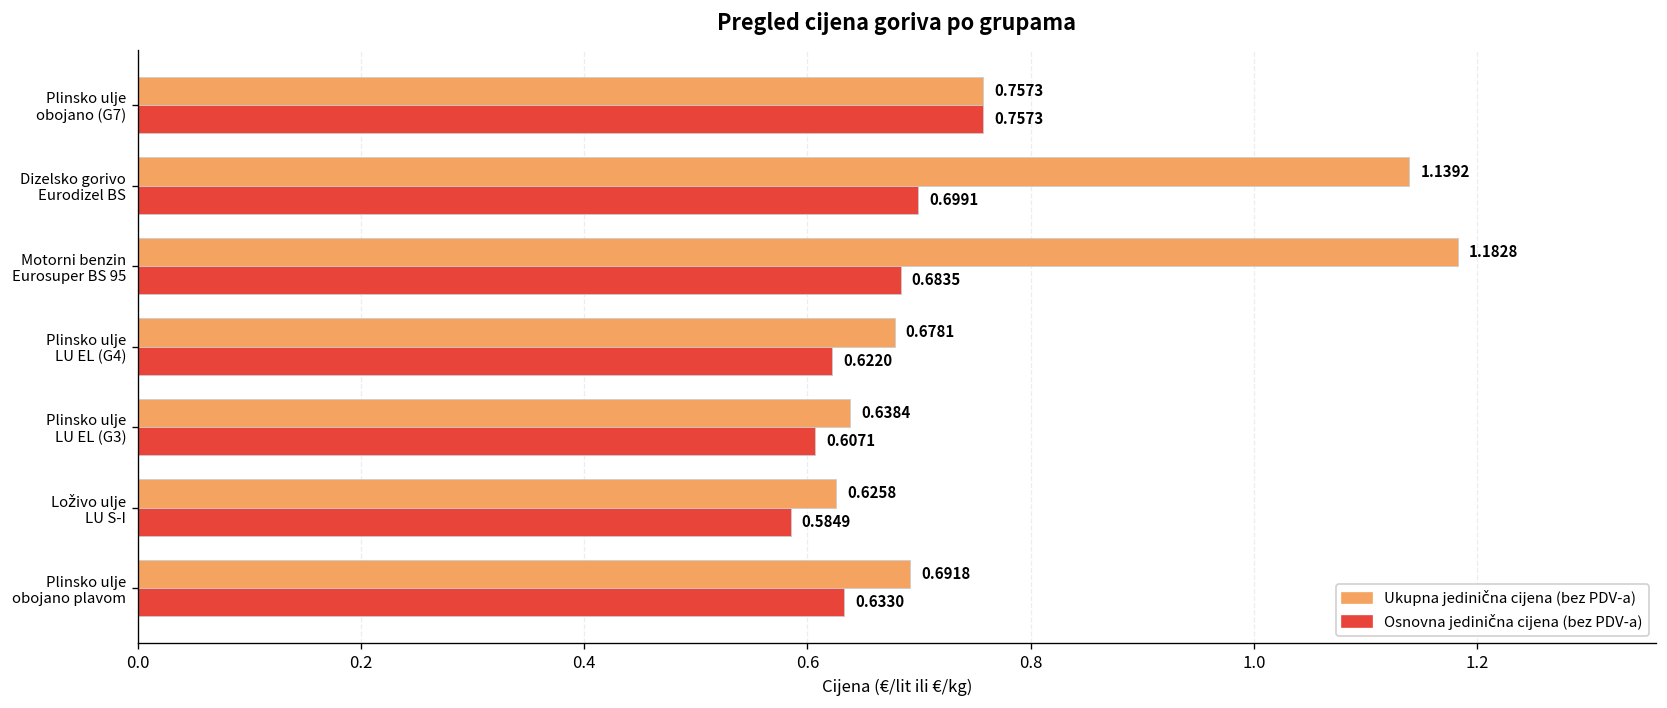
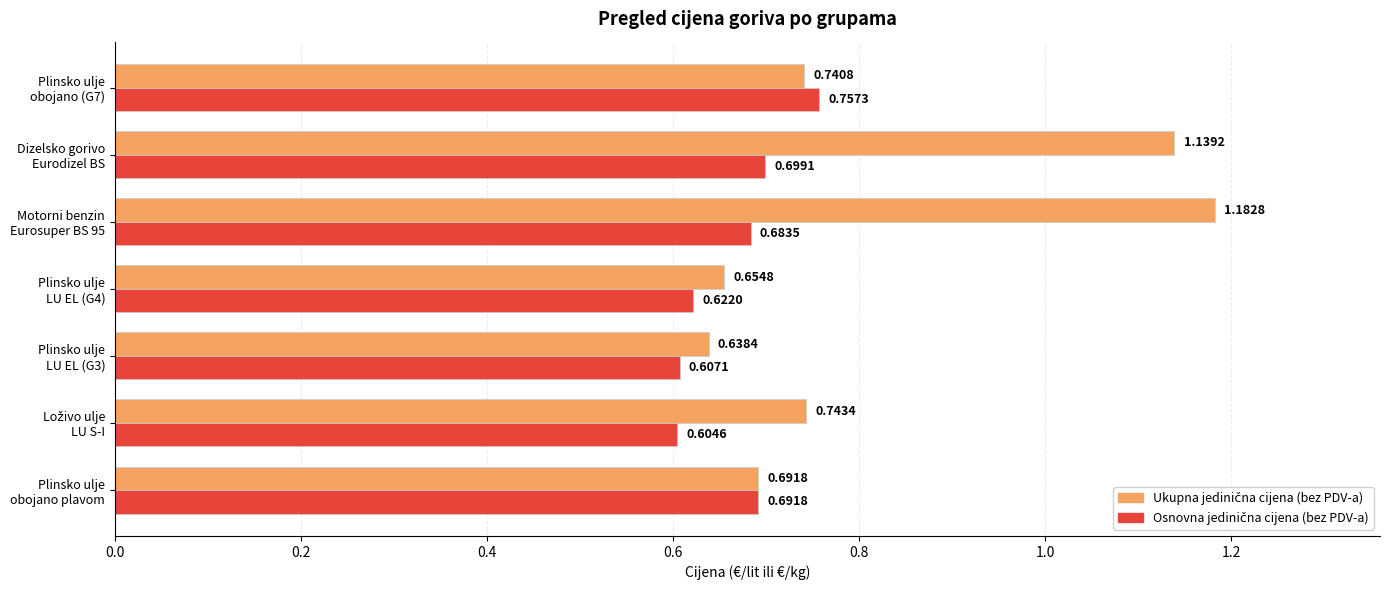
Ukupna jedinična cijena (bez PDV-a), Plinsko ulje obojano (G7): 0.7573 -> 0.7408
Ukupna jedinična cijena (bez PDV-a), Plinsko ulje LU EL (G4): 0.6781 -> 0.6548
Ukupna jedinična cijena (bez PDV-a), Loživo ulje LU S-I: 0.6258 -> 0.7434
Osnovna jedinična cijena (bez PDV-a), Loživo ulje LU S-I: 0.5849 -> 0.6046
Osnovna jedinična cijena (bez PDV-a), Plinsko ulje obojano plavom: 0.6330 -> 0.6918
